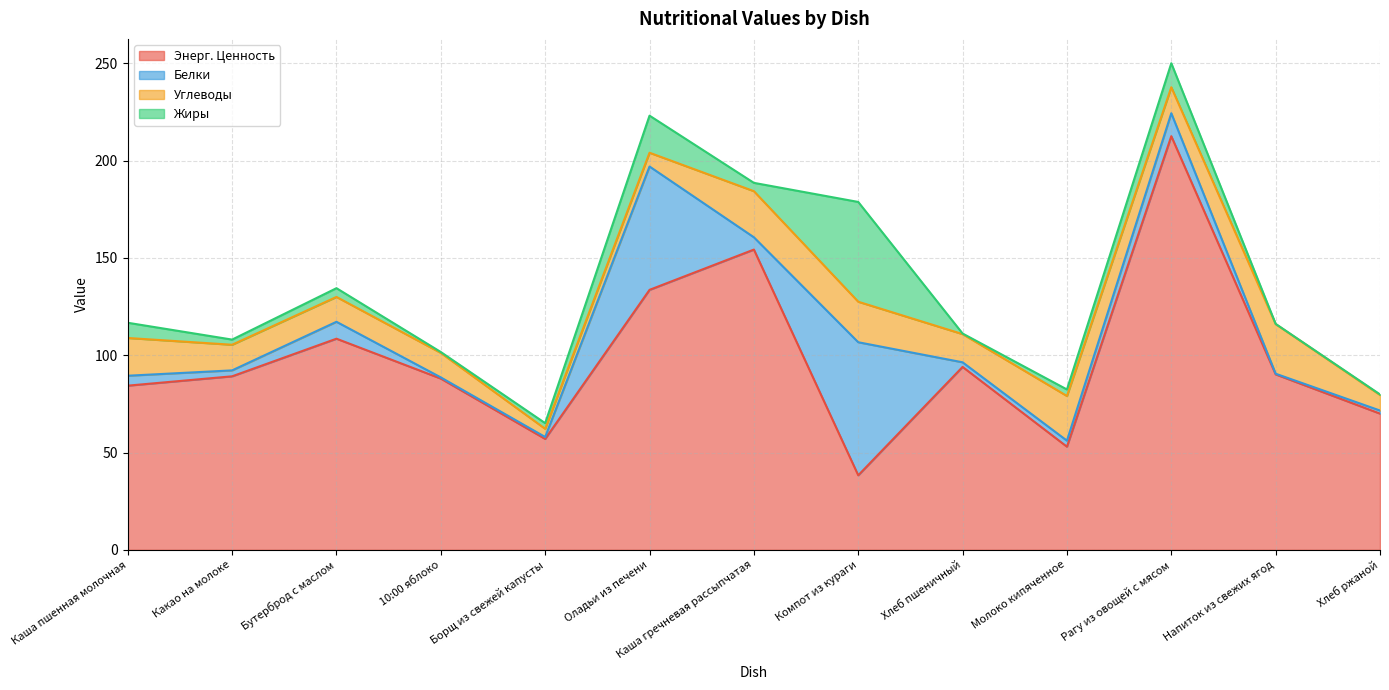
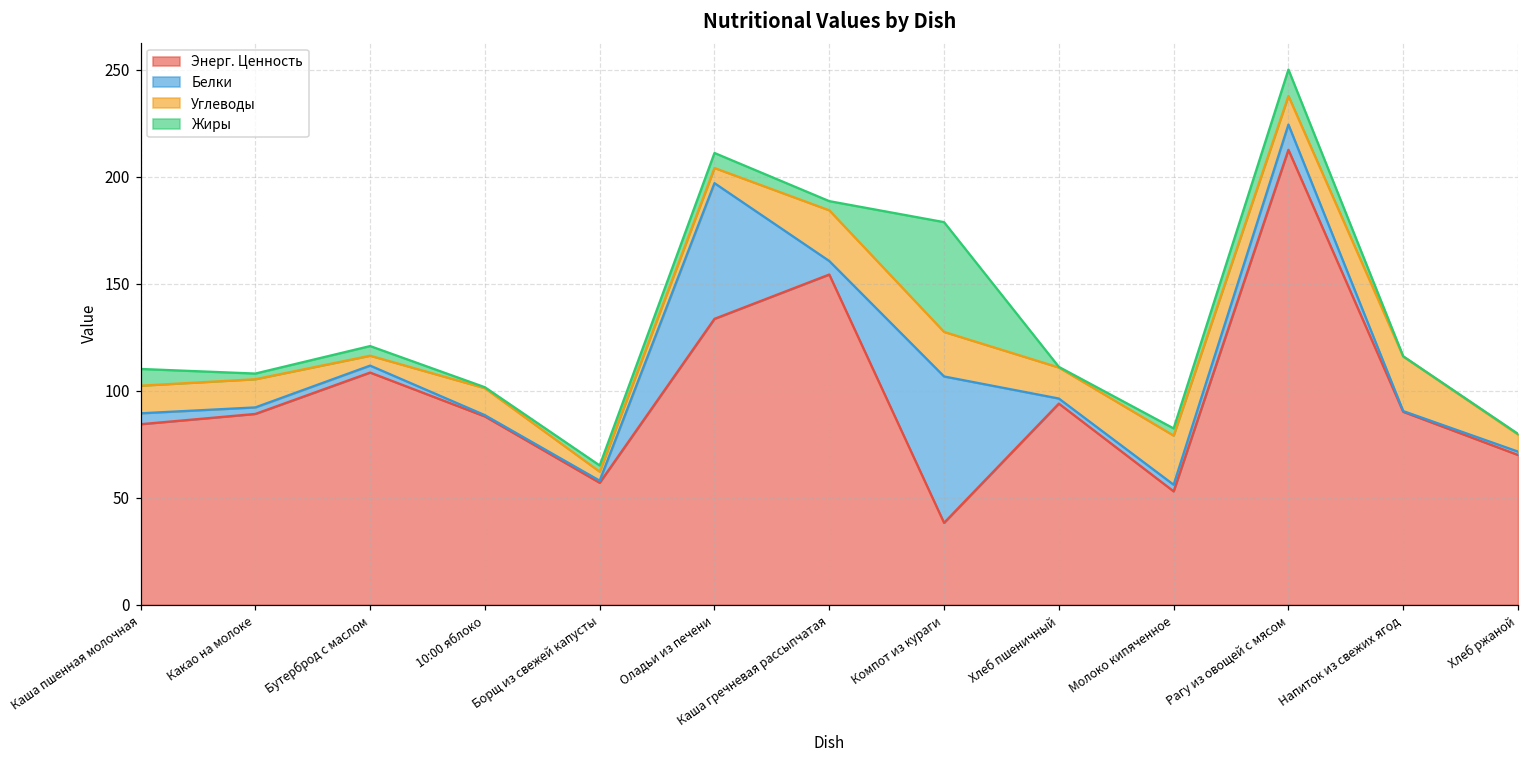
Углеводы, Каша пшенная молочная: 19 -> 13
Белки, Бутерброд с маслом: 9 -> 3
Углеводы, Бутерброд с маслом: 13 -> 5
Жиры, Оладьи из печени: 19 -> 7
